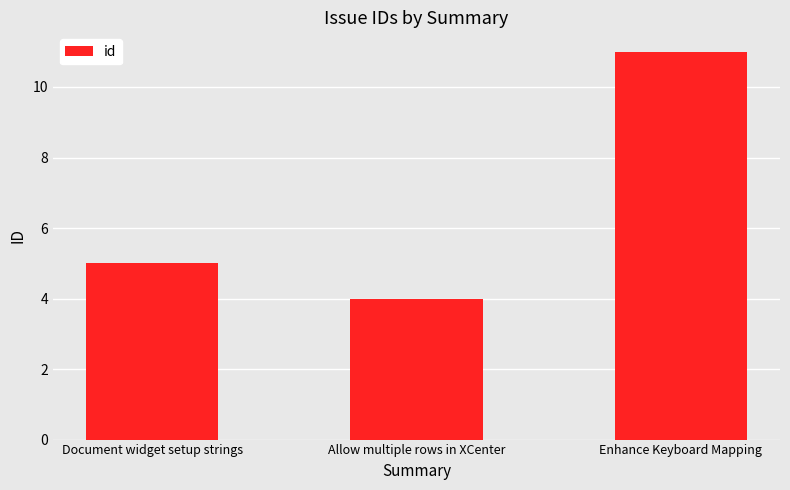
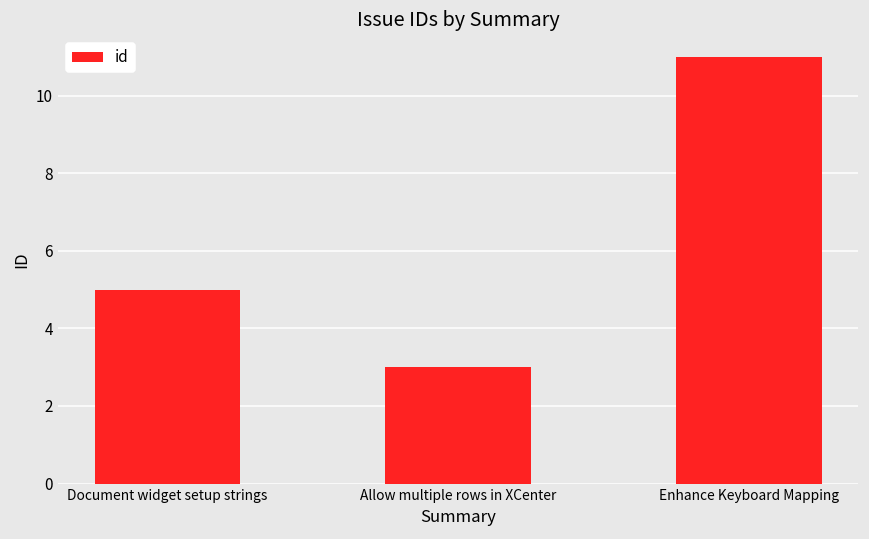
Allow multiple rows in XCenter: 4 -> 3
